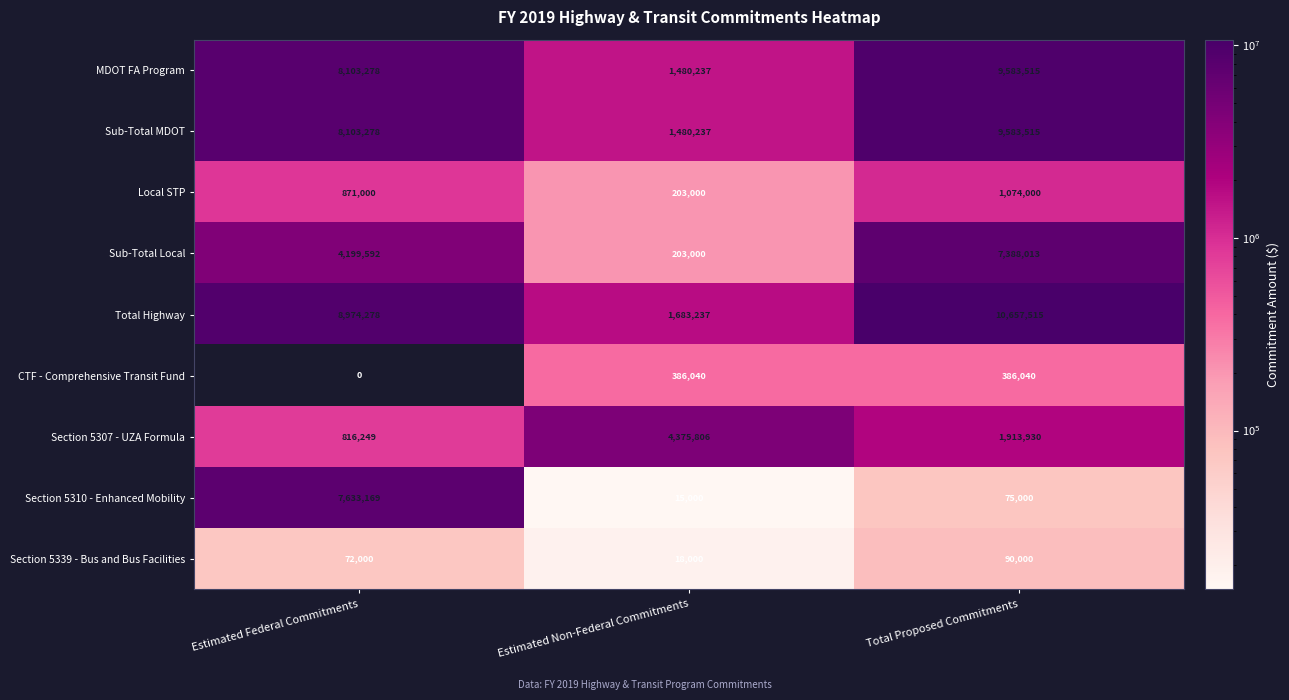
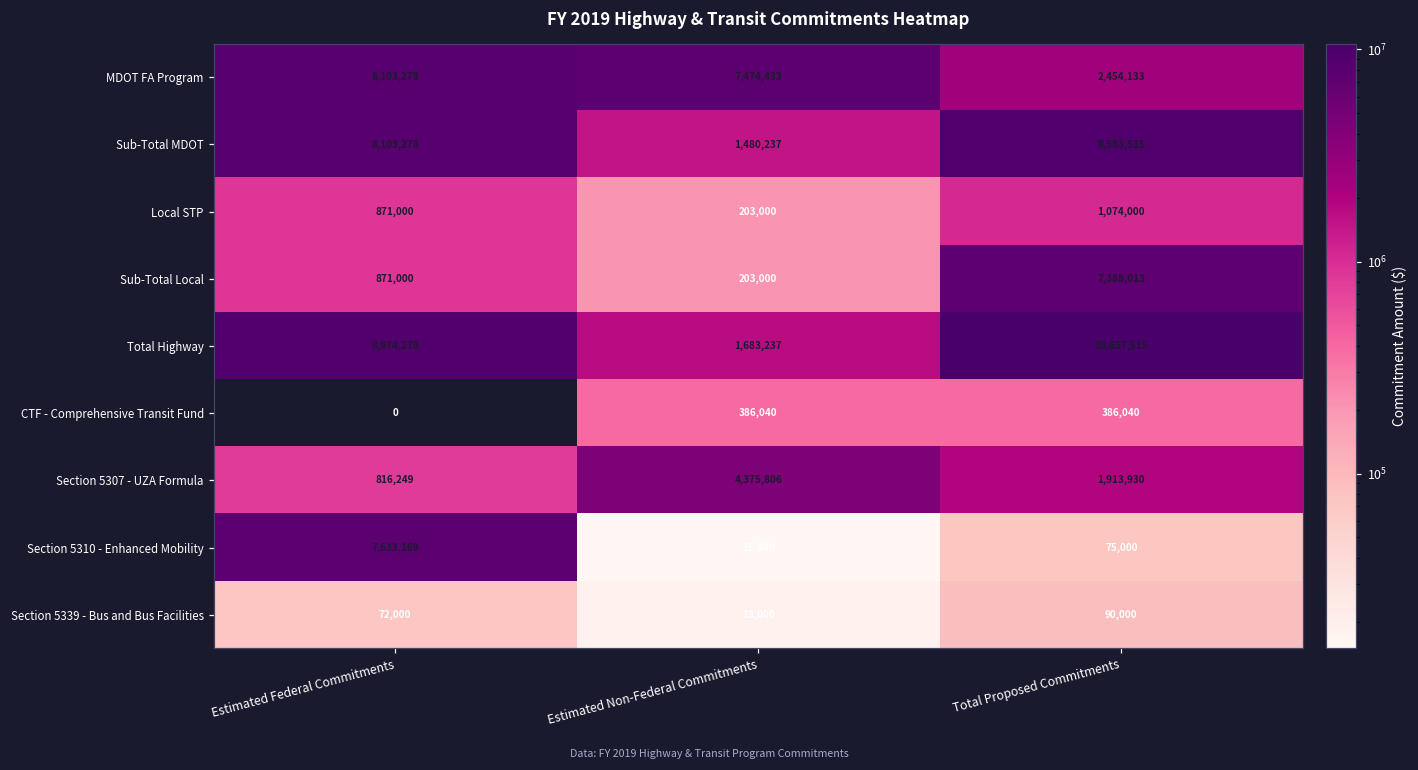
MDOT FA Program, Estimated Non-Federal Commitments: 1,480,237 -> 7,474,433
MDOT FA Program, Total Proposed Commitments: 9,583,515 -> 2,454,133
Sub-Total Local, Estimated Federal Commitments: 4,199,592 -> 871,000
